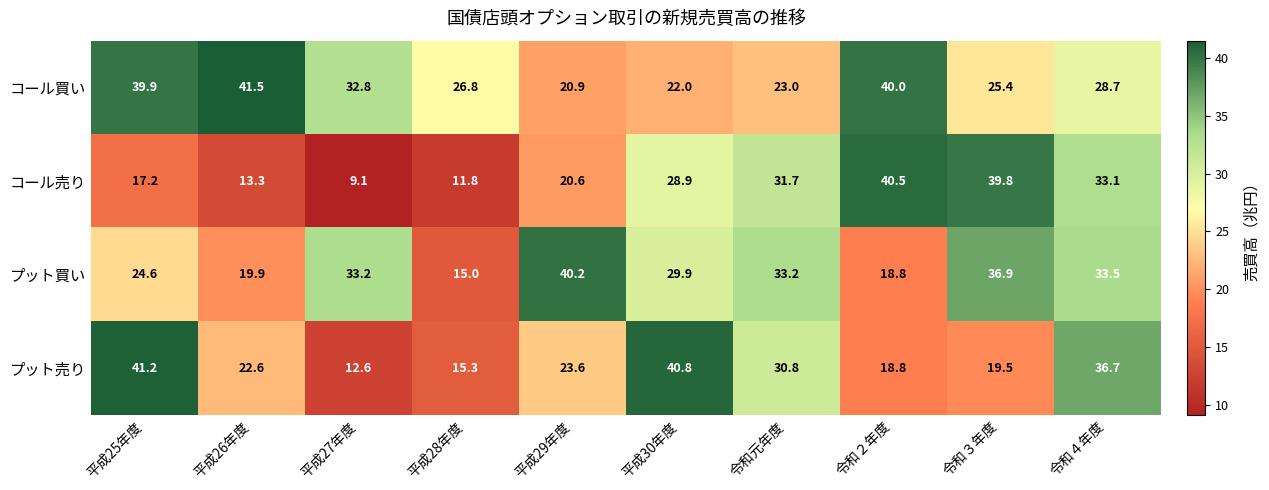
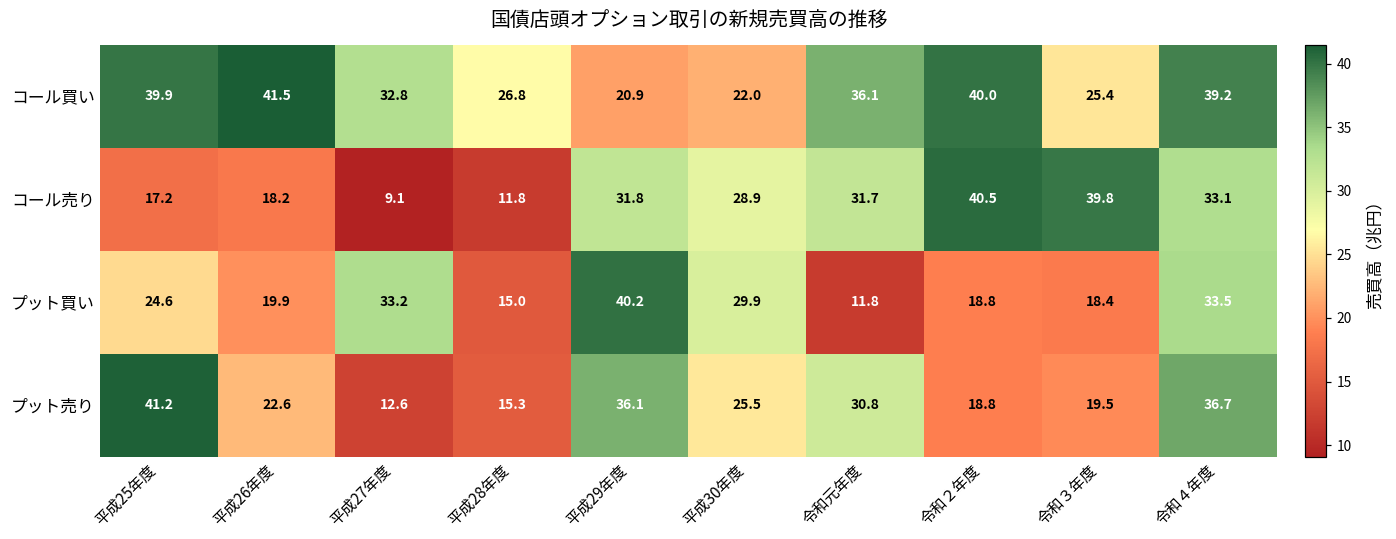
コール買い, 令和元年度: 23.0 -> 36.1
コール買い, 令和４年度: 28.7 -> 39.2
コール売り, 平成26年度: 13.3 -> 18.2
コール売り, 平成29年度: 20.6 -> 31.8
プット買い, 令和元年度: 33.2 -> 11.8
プット買い, 令和３年度: 36.9 -> 18.4
プット売り, 平成29年度: 23.6 -> 36.1
プット売り, 平成30年度: 40.8 -> 25.5
